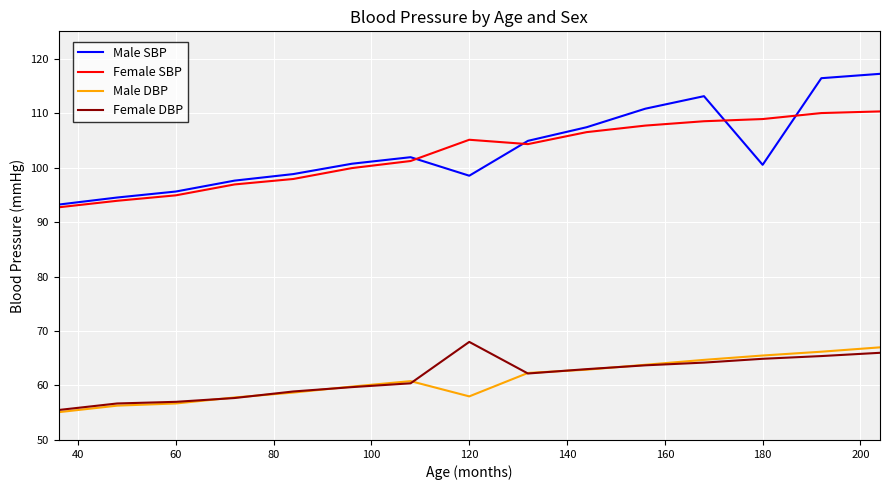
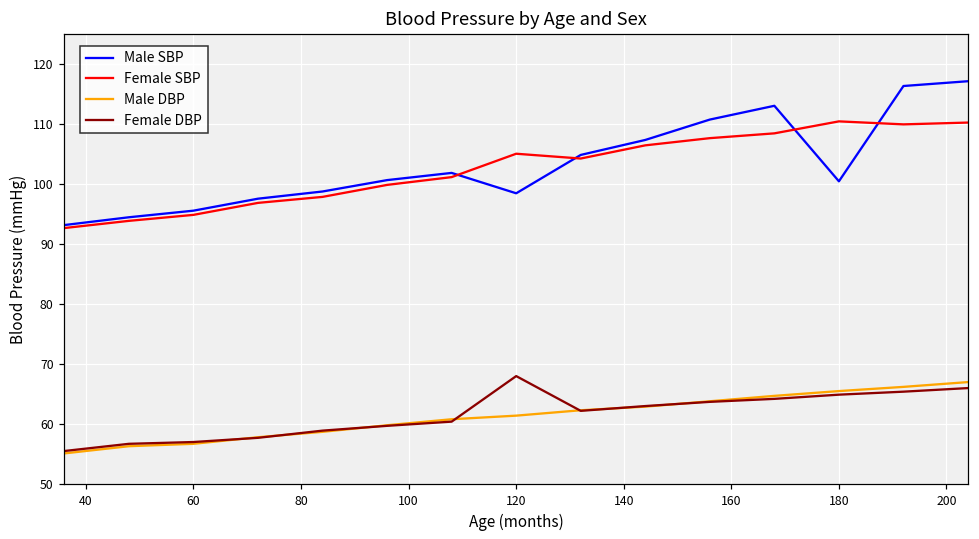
Male DBP, 120: 58 -> 61
Female SBP, 180: 109 -> 111
